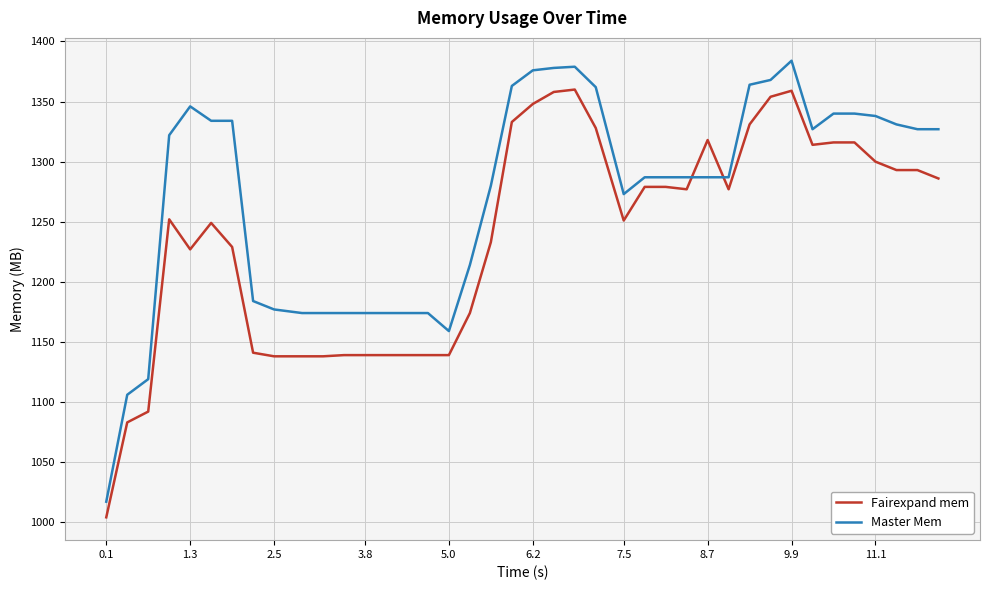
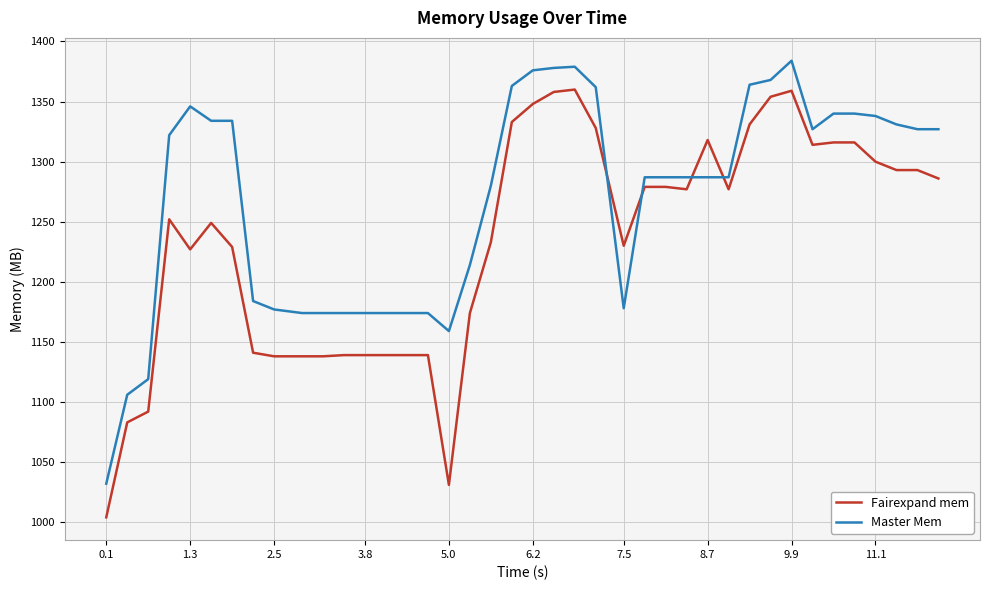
Master Mem, 0.1: 1017 -> 1032
Fairexpand mem, 5.0: 1139 -> 1031
Fairexpand mem, 7.5: 1251 -> 1230
Master Mem, 7.5: 1273 -> 1178
